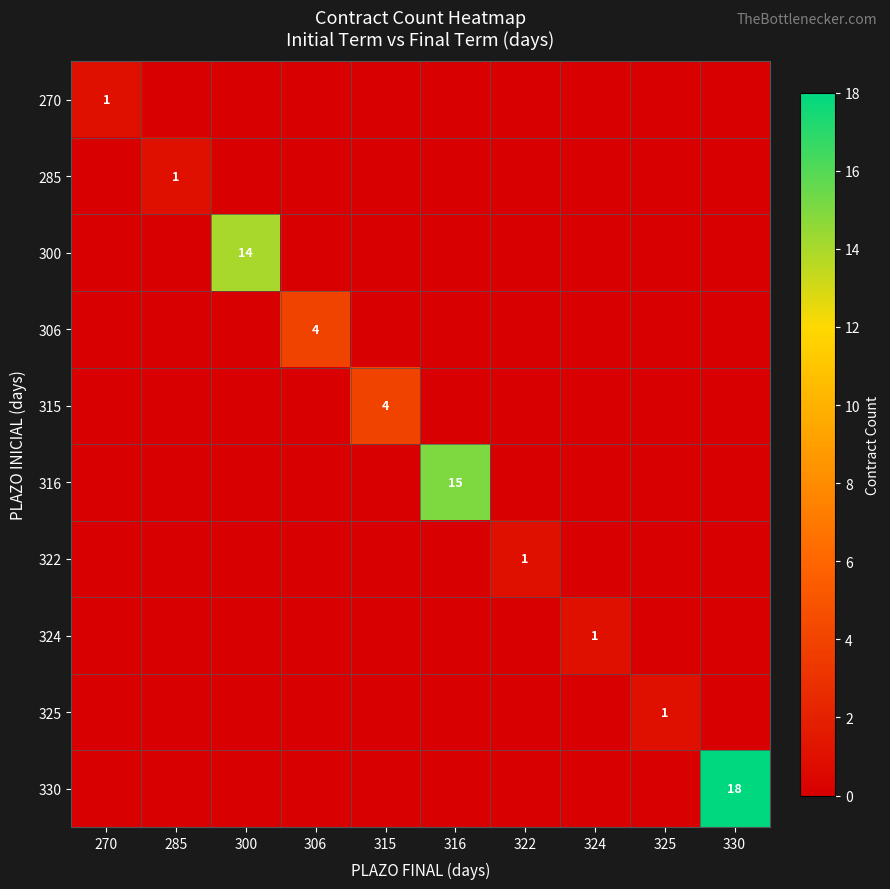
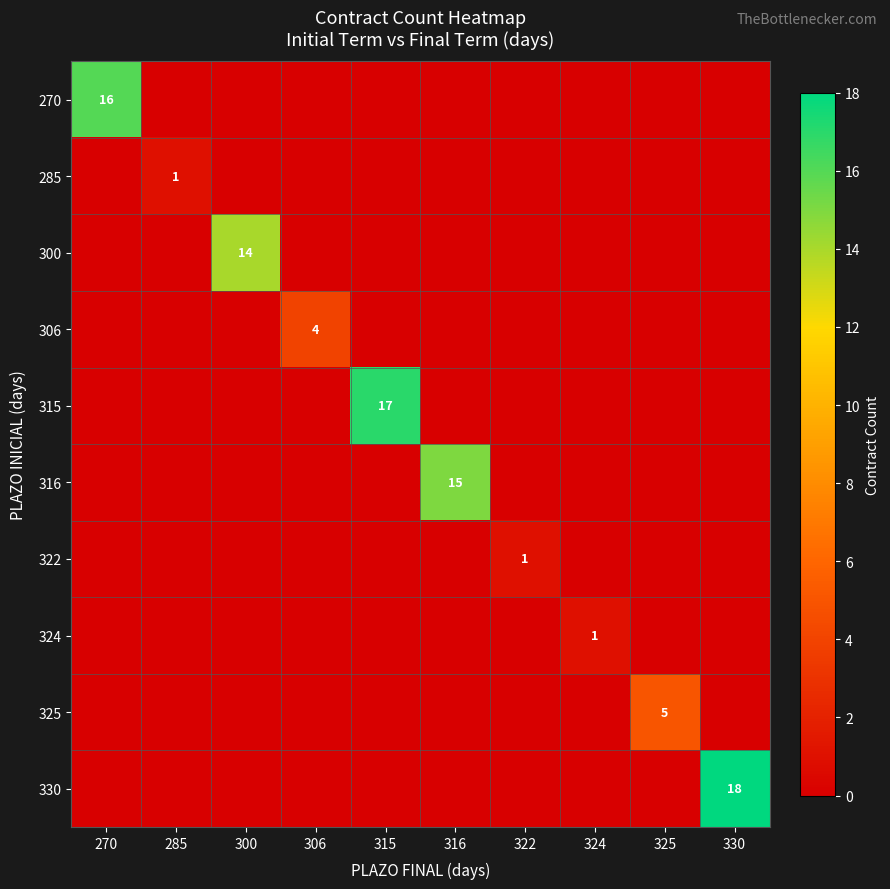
270, 270: 1 -> 16
315, 315: 4 -> 17
325, 325: 1 -> 5
